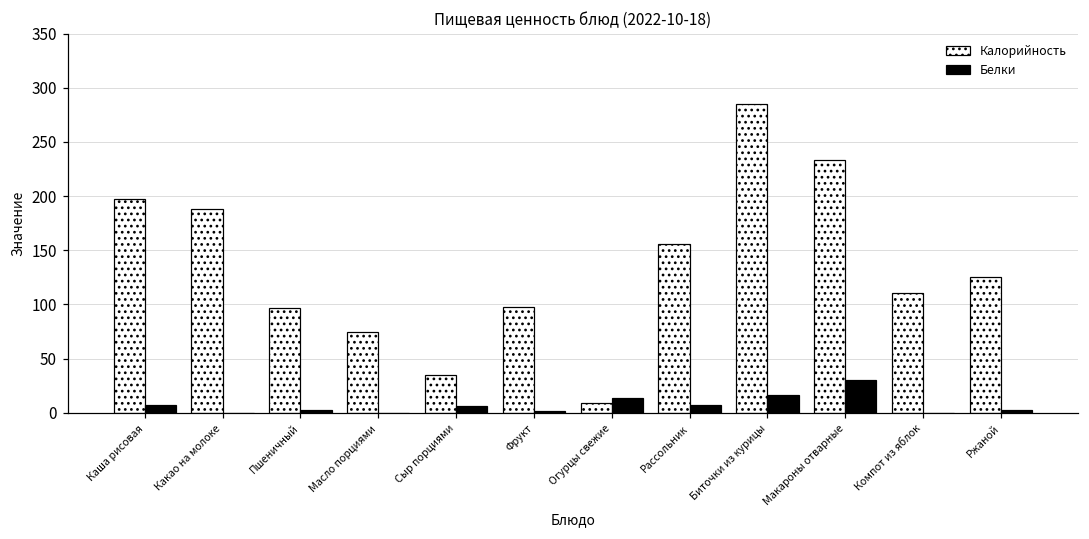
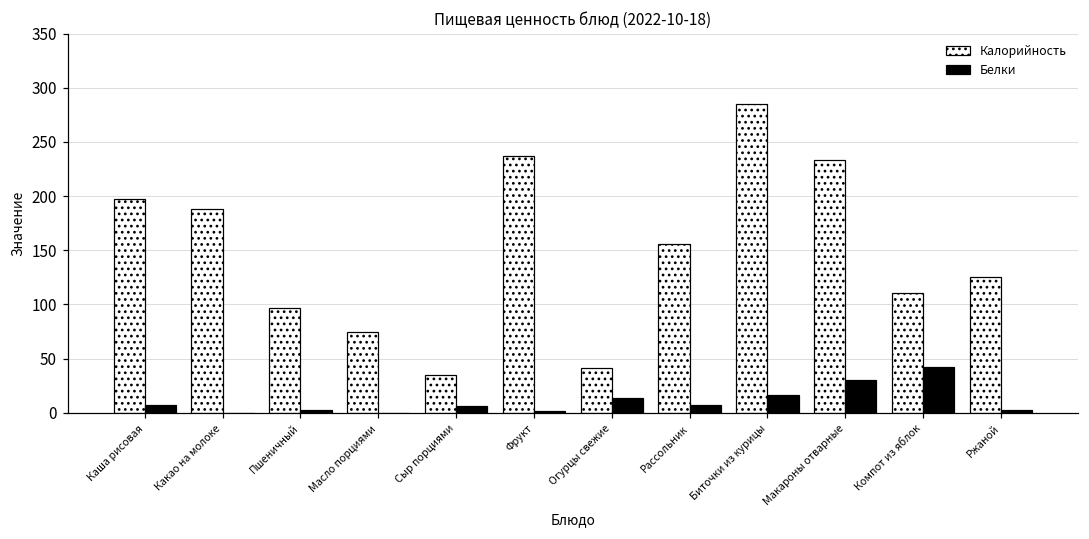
Калорийность, Фрукт: 100 -> 240
Калорийность, Огурцы свежие: 10 -> 40
Белки, Компот из яблок: 0 -> 40
